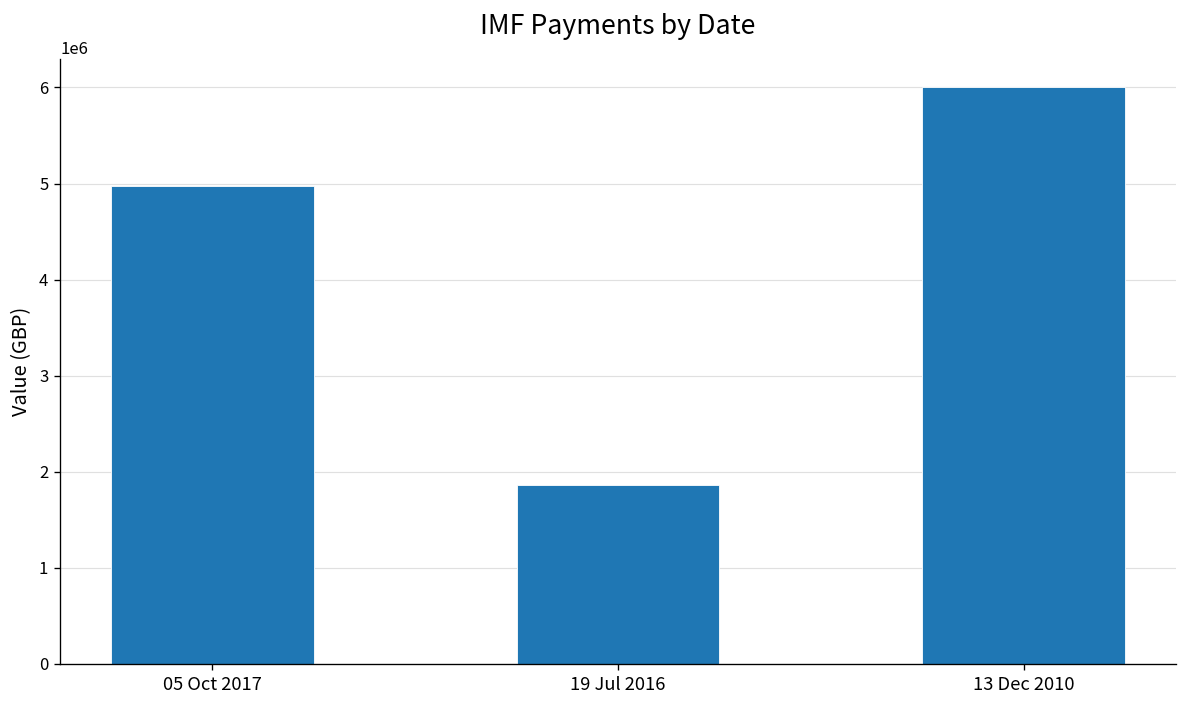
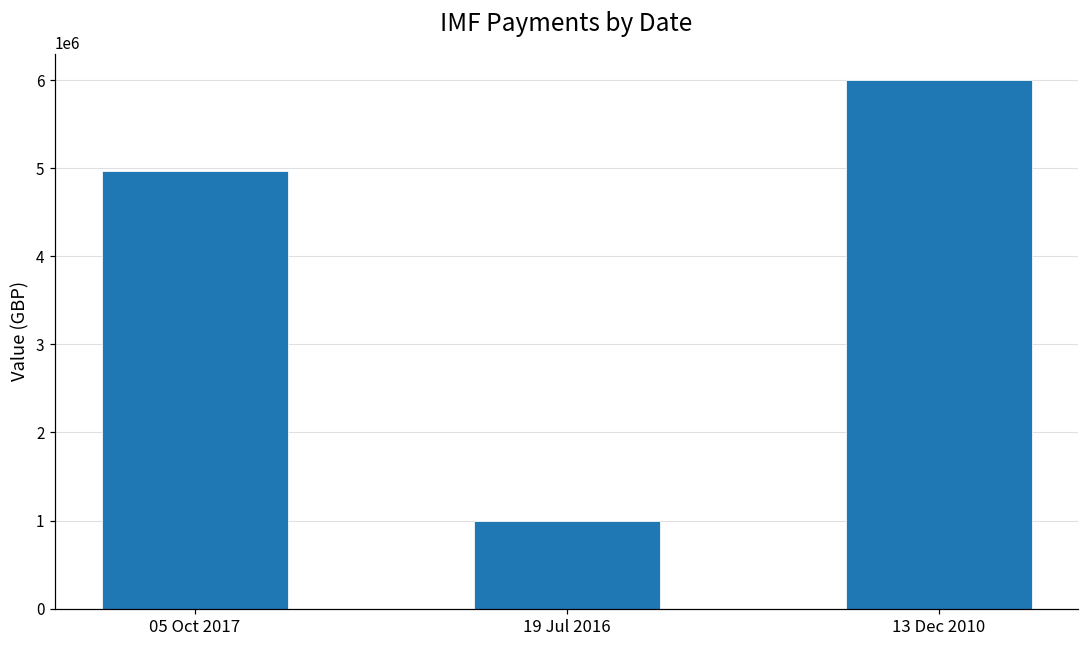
19 Jul 2016: 1900000 -> 1000000
